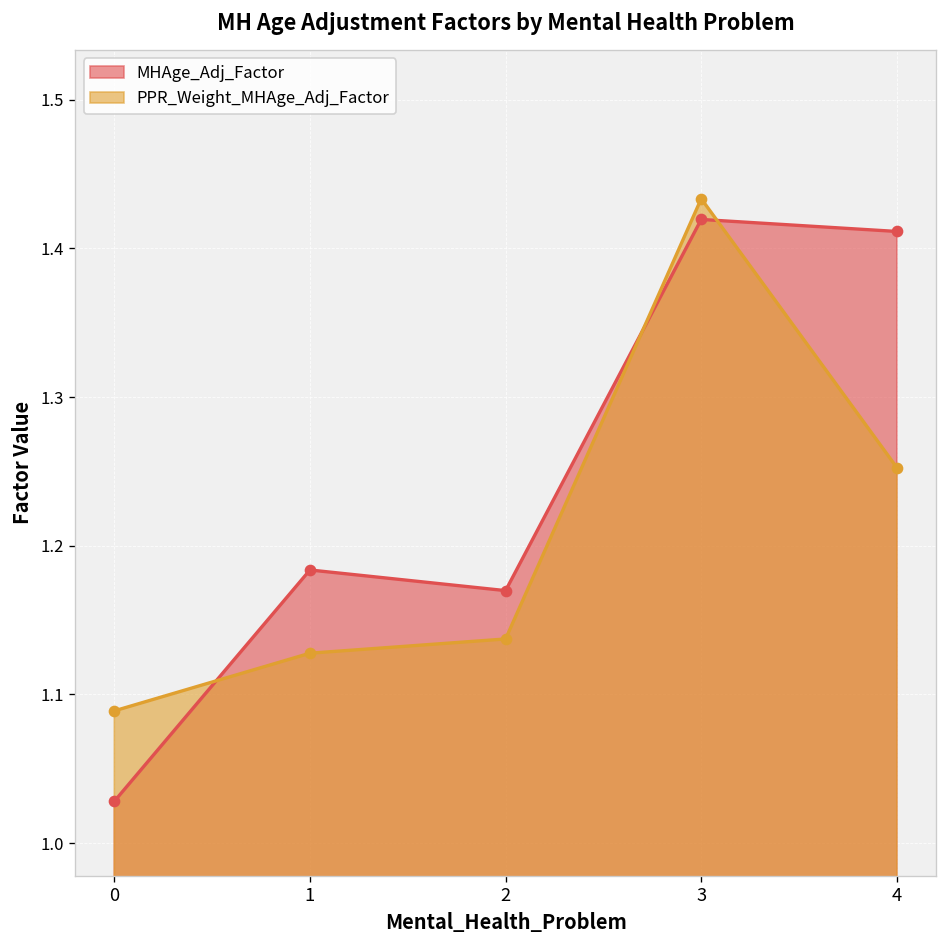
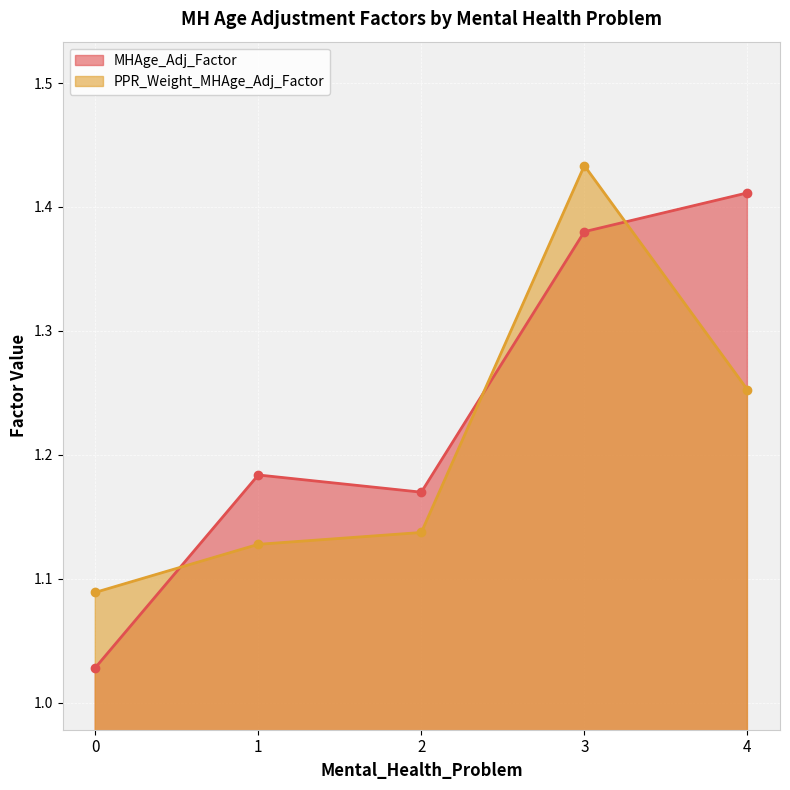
MHAge_Adj_Factor, 3: 1.419 -> 1.380
